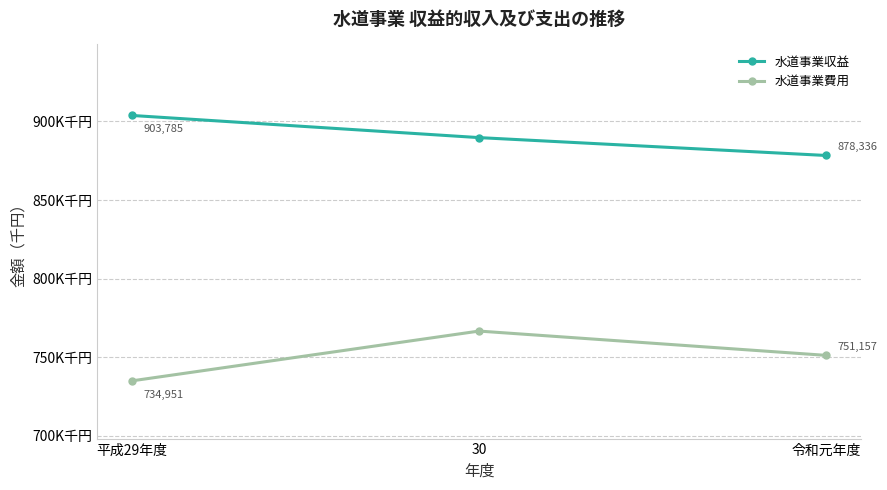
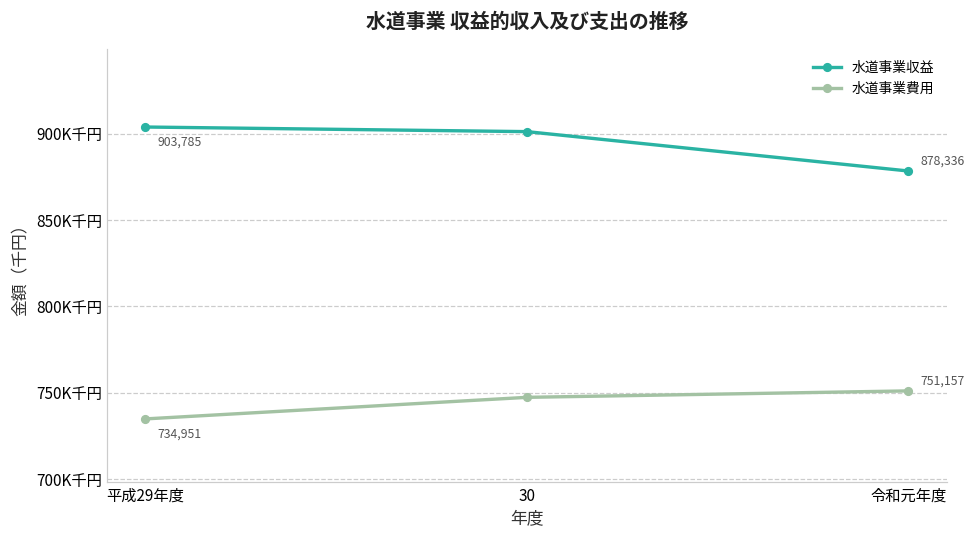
水道事業収益, 30: 890K千円 -> 901K千円
水道事業費用, 30: 767K千円 -> 747K千円
